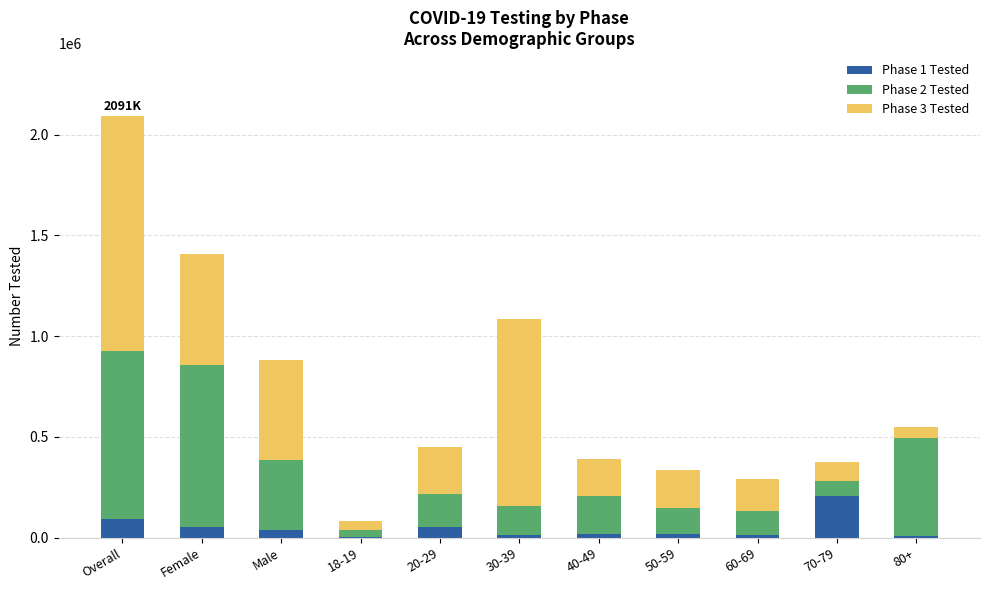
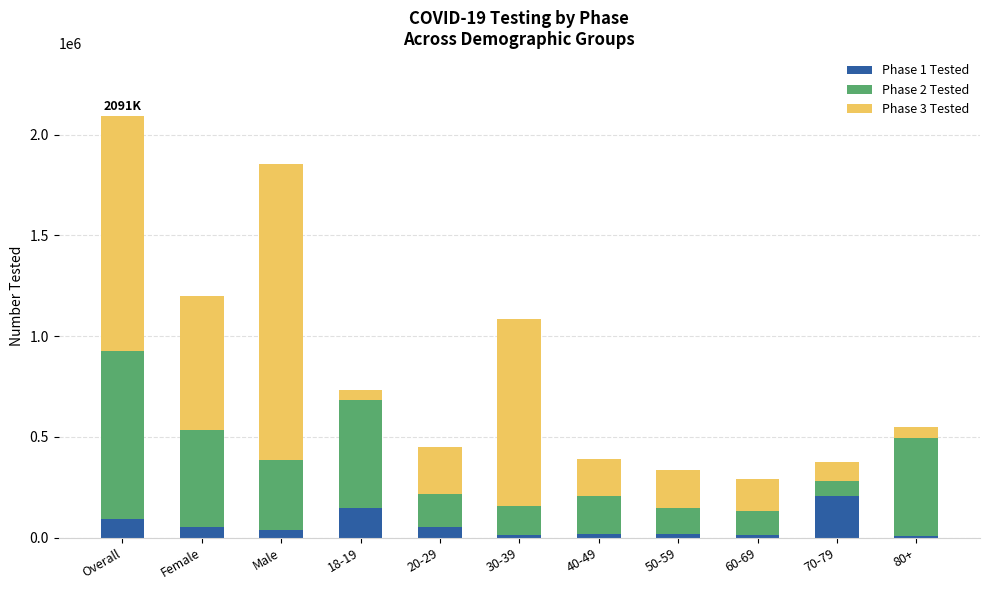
Phase 2 Tested, Female: 800000 -> 480000
Phase 3 Tested, Female: 550000 -> 660000
Phase 3 Tested, Male: 500000 -> 1470000
Phase 1 Tested, 18-19: 0 -> 150000
Phase 2 Tested, 18-19: 40000 -> 530000
